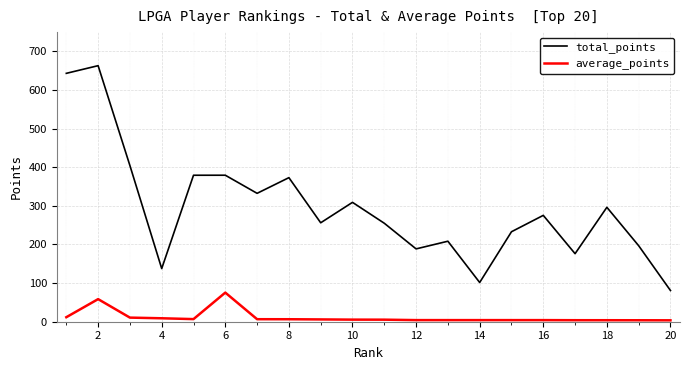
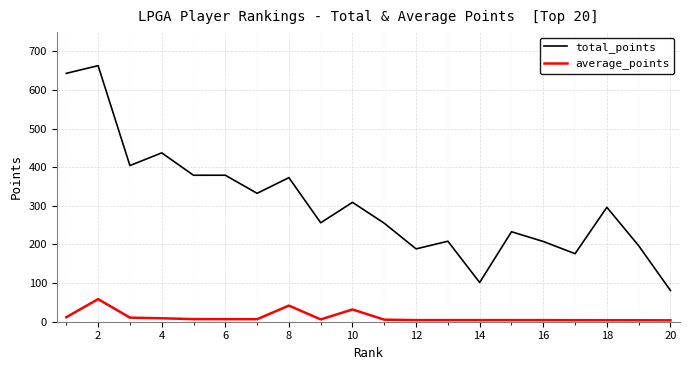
total_points, 4: 140 -> 440
average_points, 6: 80 -> 10
average_points, 8: 10 -> 40
average_points, 10: 10 -> 30
total_points, 16: 280 -> 210
